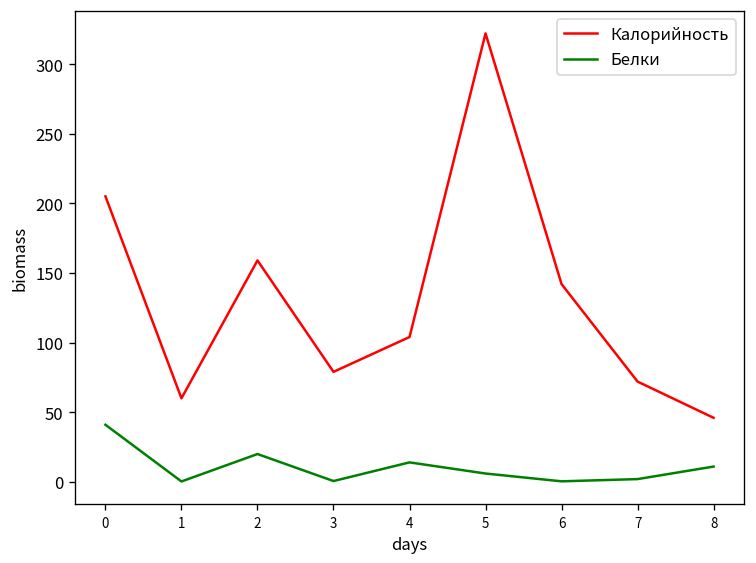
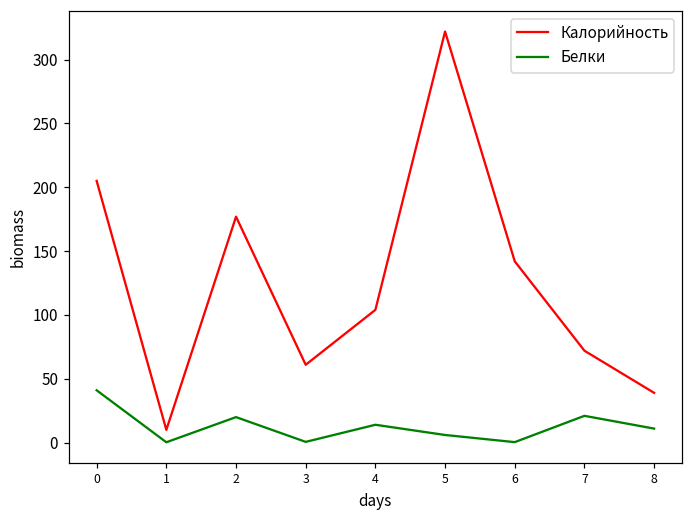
Калорийность, 1: 60 -> 10
Калорийность, 2: 159 -> 177
Калорийность, 3: 79 -> 61
Белки, 7: 2 -> 21
Калорийность, 8: 46 -> 39
